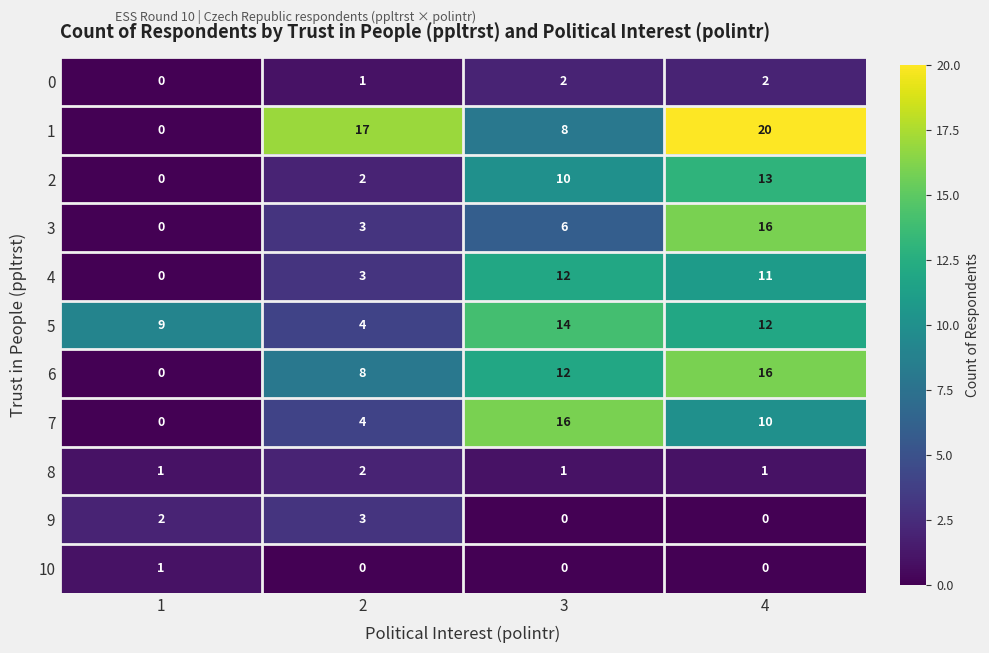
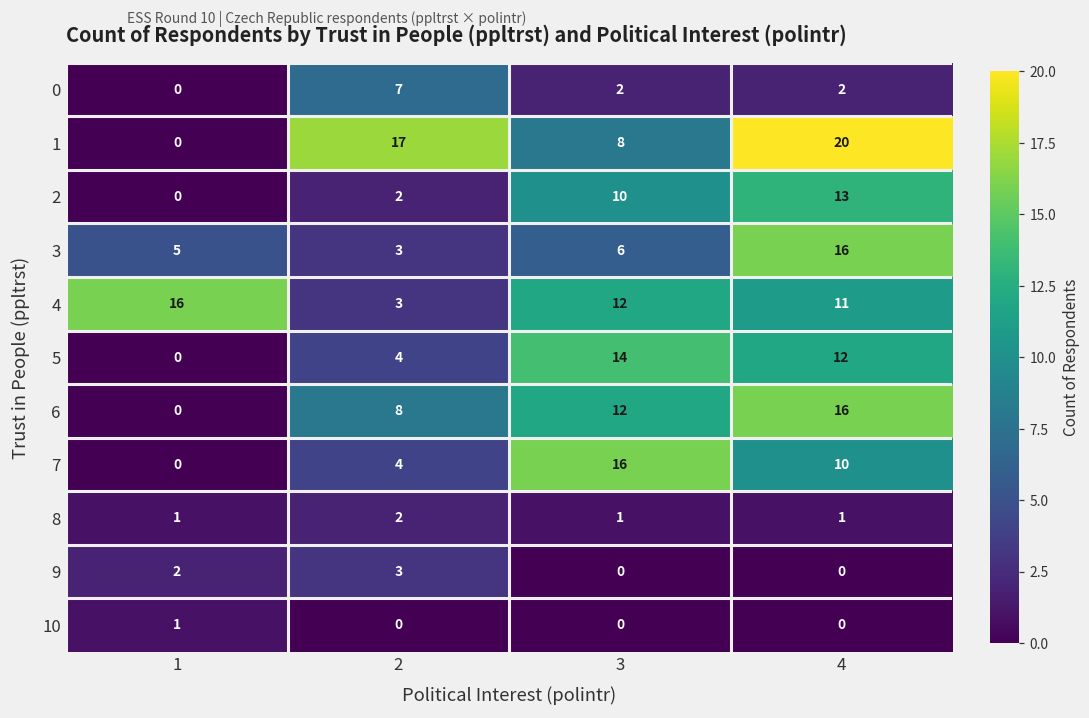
0, 2: 1 -> 7
3, 1: 0 -> 5
4, 1: 0 -> 16
5, 1: 9 -> 0
